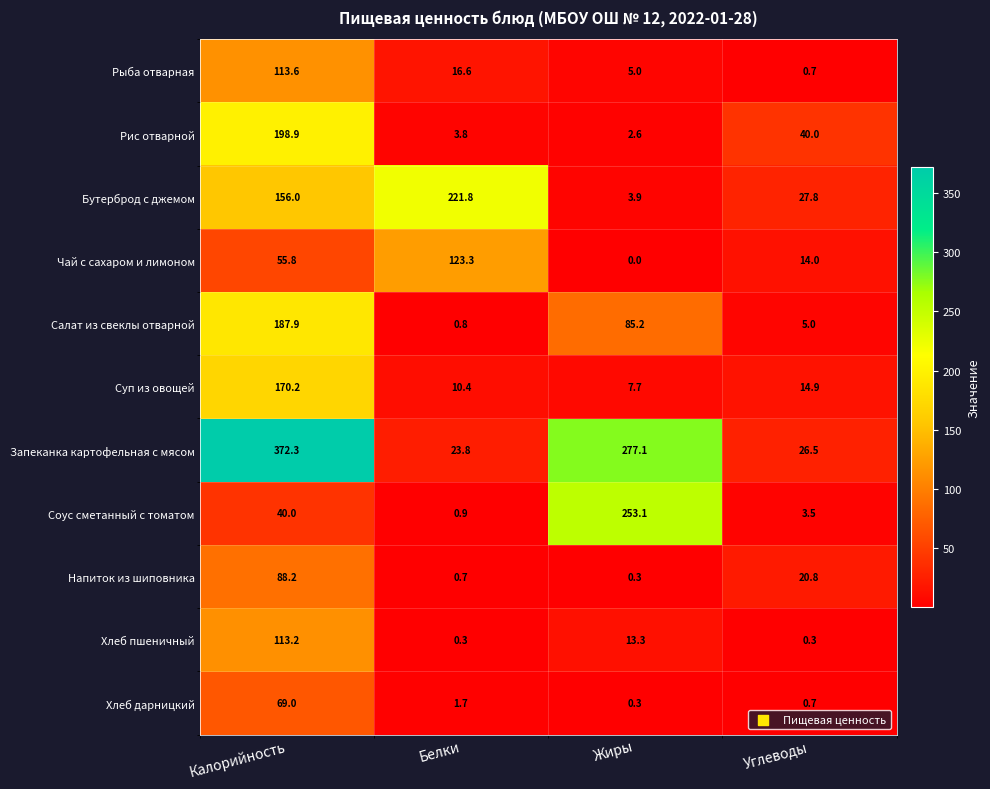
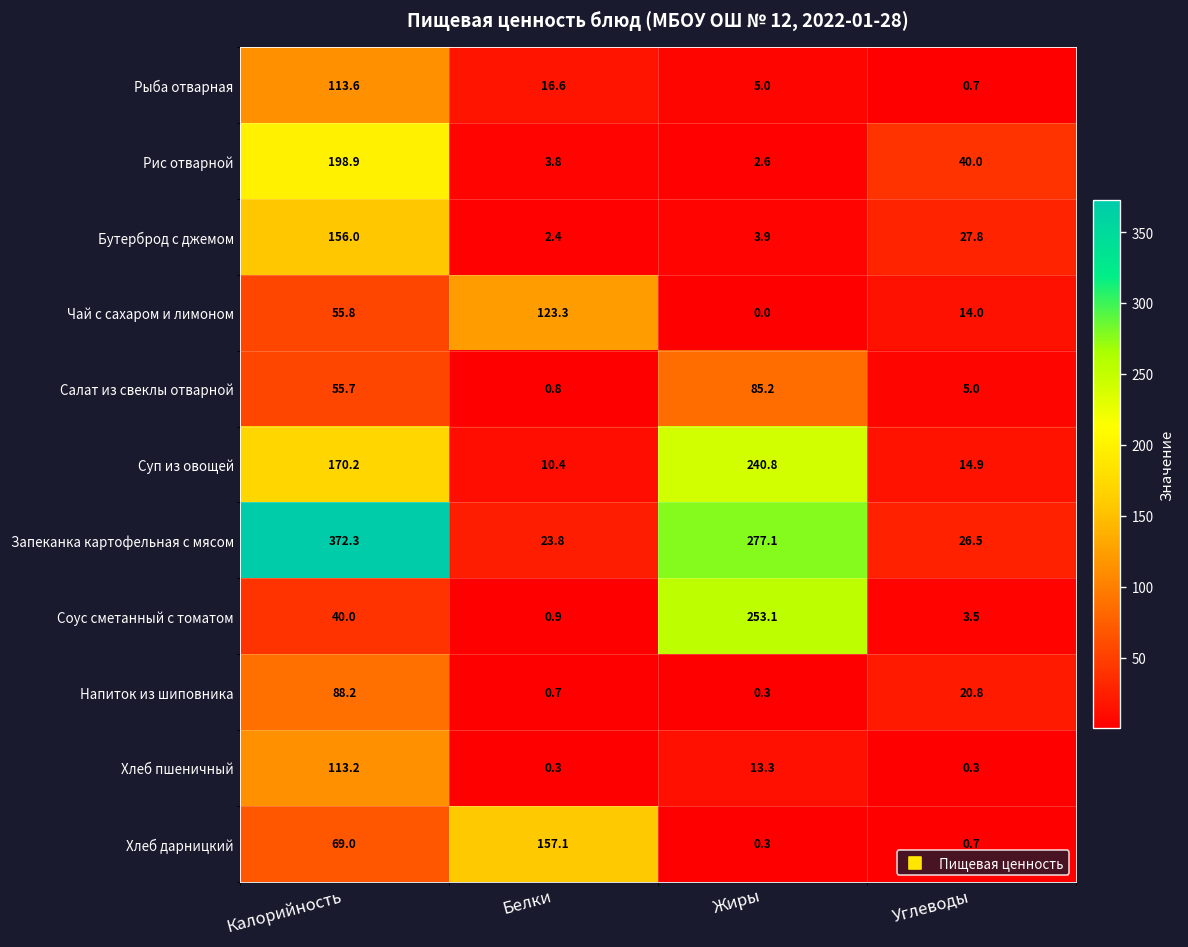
Бутерброд с джемом, Белки: 221.8 -> 2.4
Салат из свеклы отварной, Калорийность: 187.9 -> 55.7
Суп из овощей, Жиры: 7.7 -> 240.8
Хлеб дарницкий, Белки: 1.7 -> 157.1
